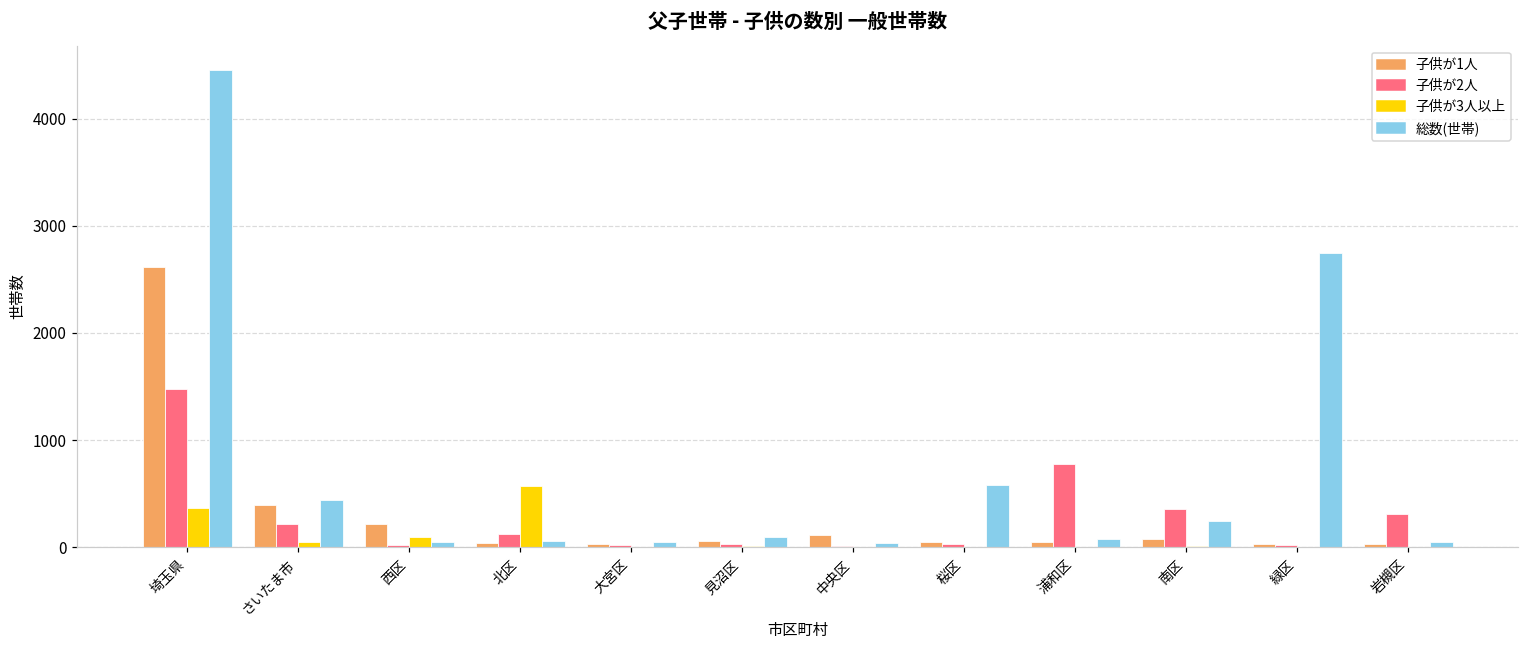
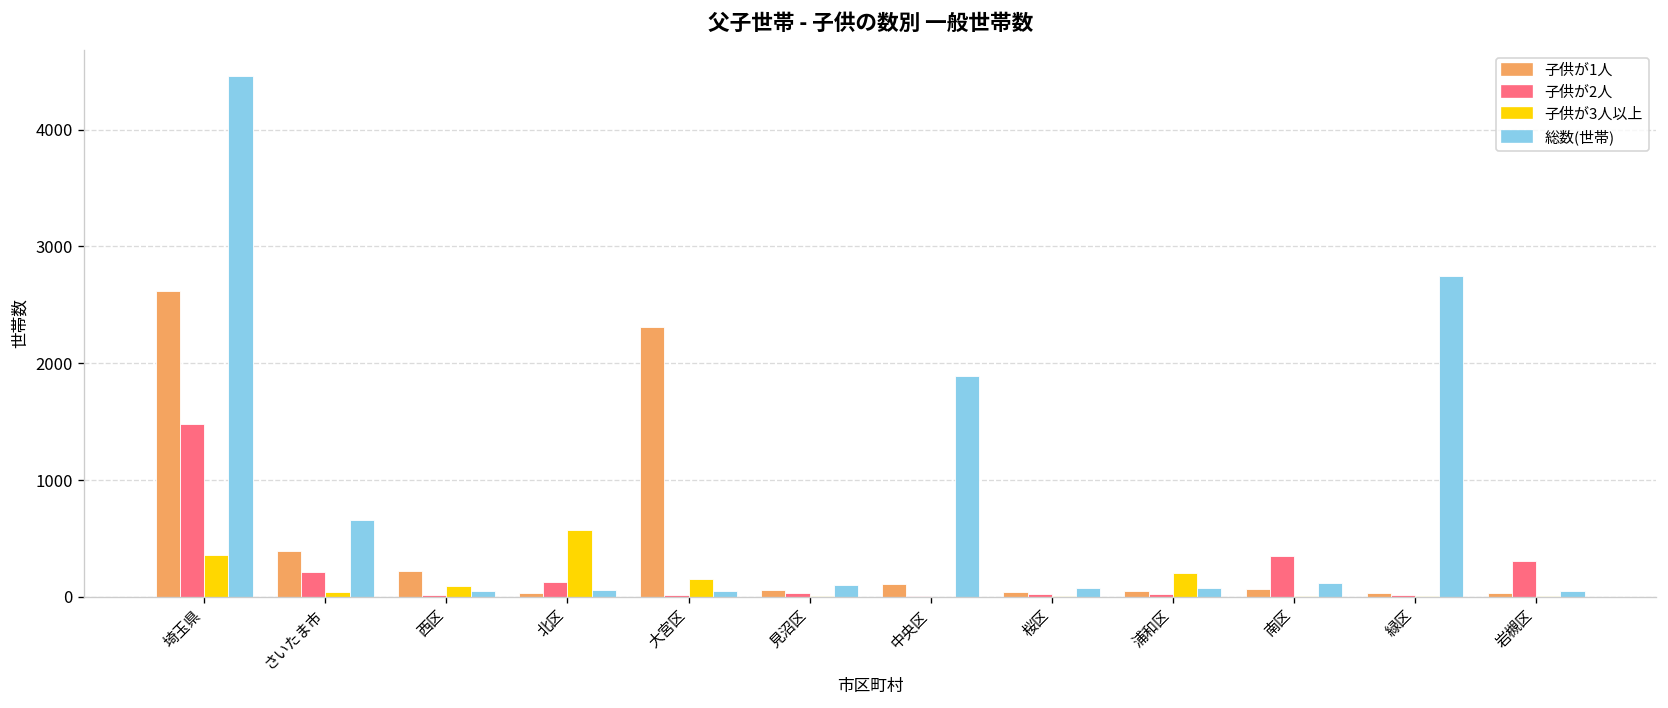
総数(世帯), さいたま市: 400 -> 700
子供が1人, 大宮区: 0 -> 2300
子供が3人以上, 大宮区: 0 -> 100
総数(世帯), 中央区: 0 -> 1900
総数(世帯), 桜区: 600 -> 100
子供が2人, 浦和区: 800 -> 0
子供が3人以上, 浦和区: 0 -> 200
総数(世帯), 南区: 200 -> 100
